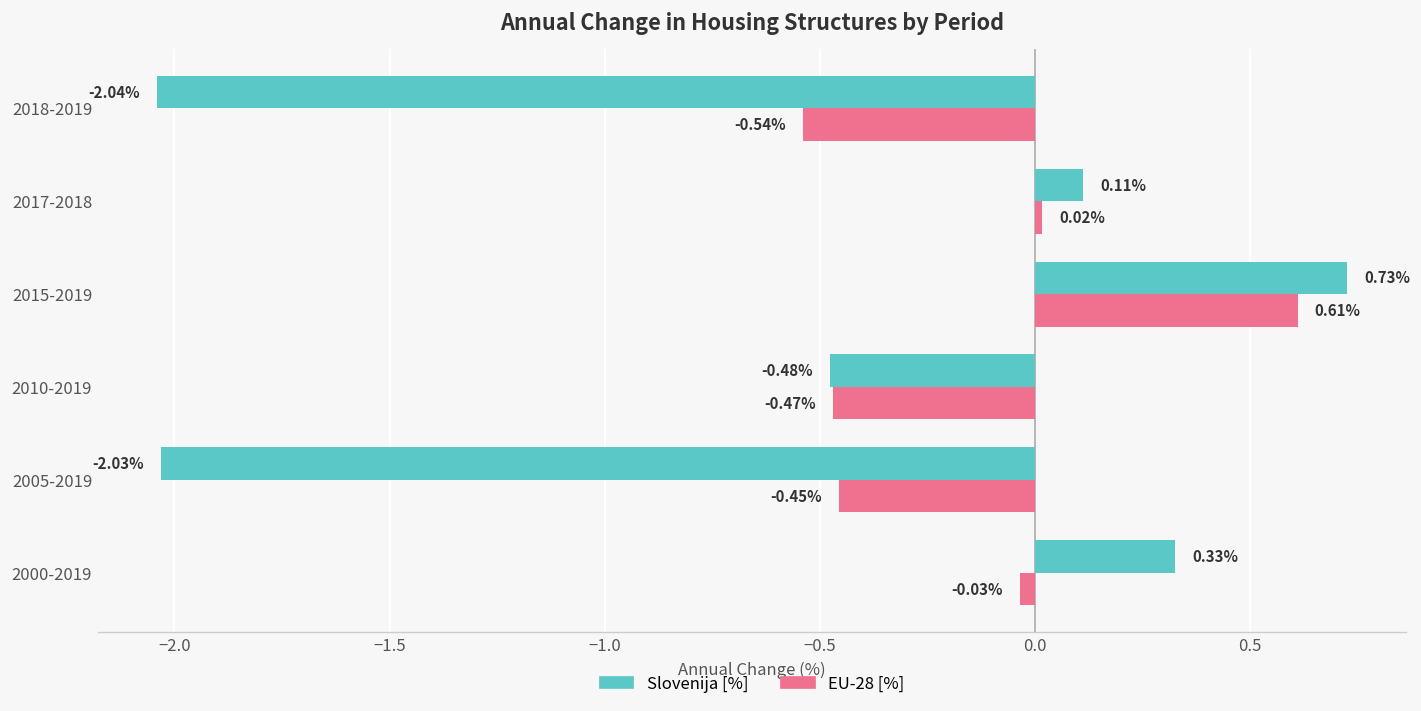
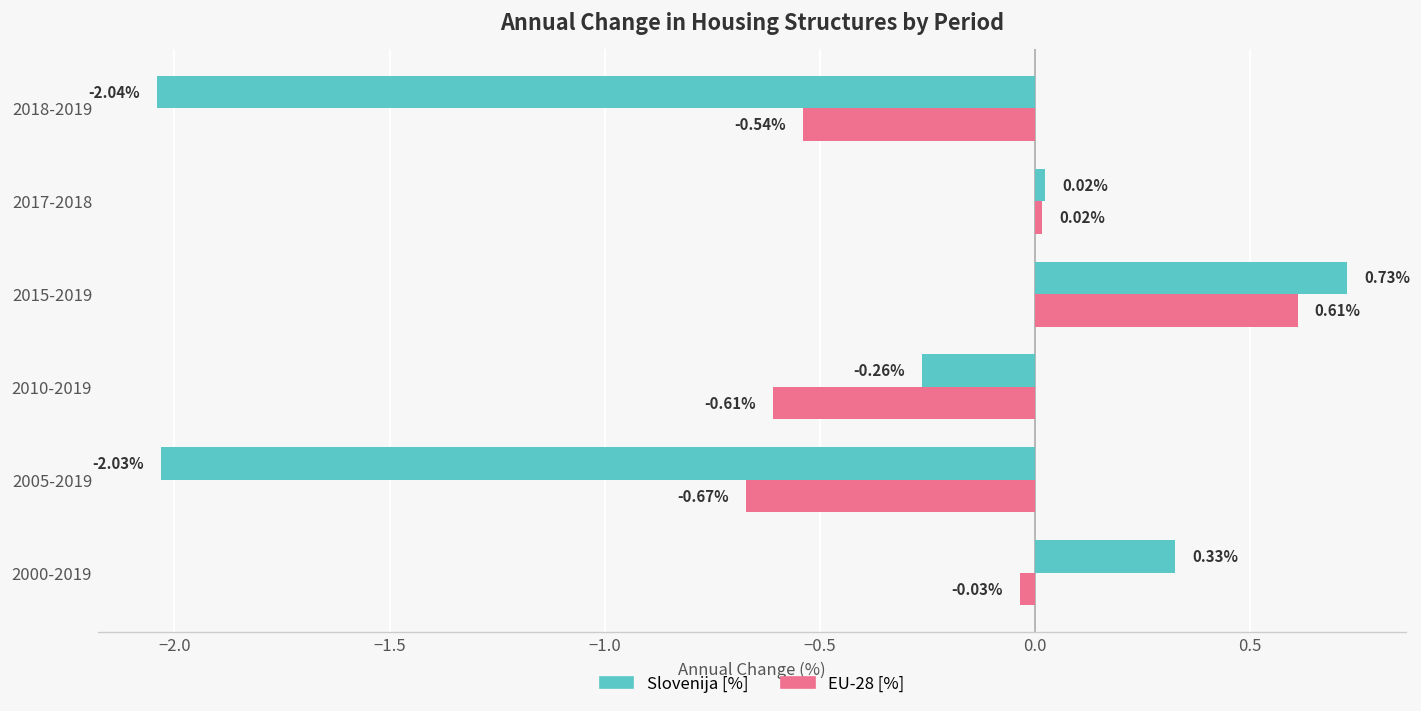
Slovenija [%], 2017-2018: 0.11% -> 0.02%
Slovenija [%], 2010-2019: -0.48% -> -0.26%
EU-28 [%], 2010-2019: -0.47% -> -0.61%
EU-28 [%], 2005-2019: -0.45% -> -0.67%
